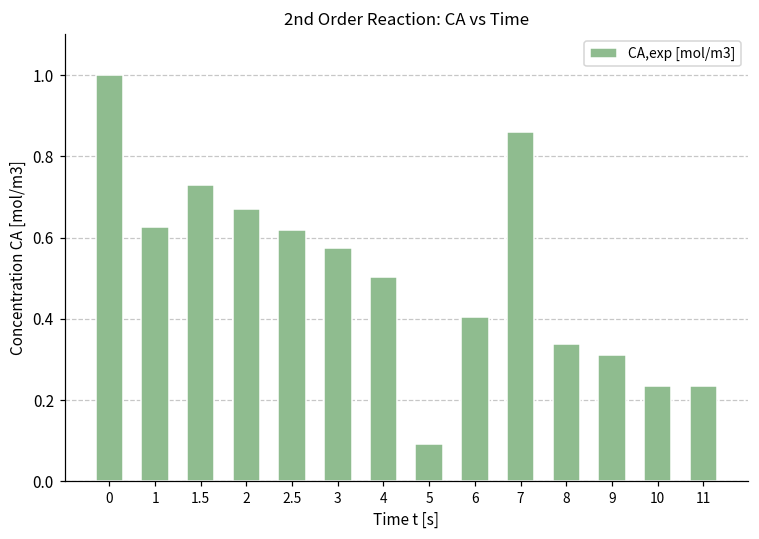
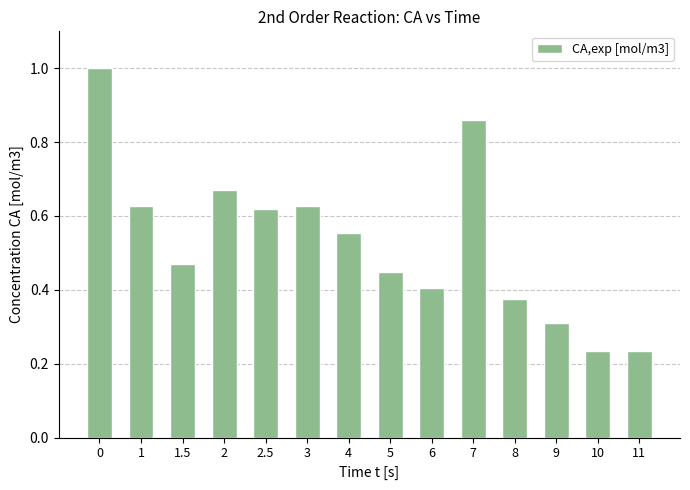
1.5: 0.73 -> 0.47
3: 0.58 -> 0.63
4: 0.50 -> 0.55
5: 0.09 -> 0.45
8: 0.34 -> 0.37
